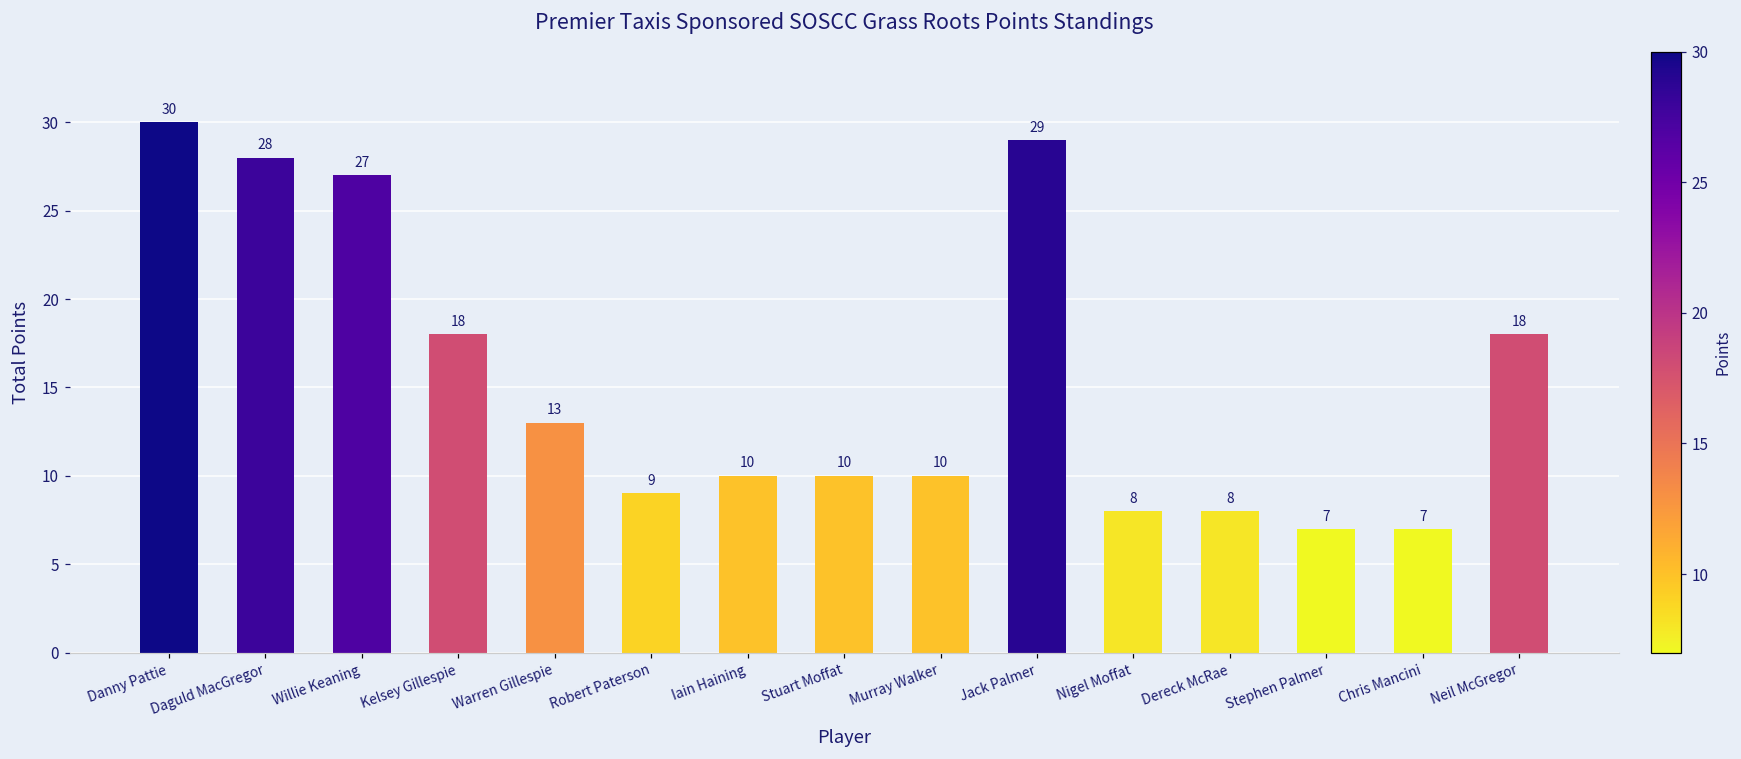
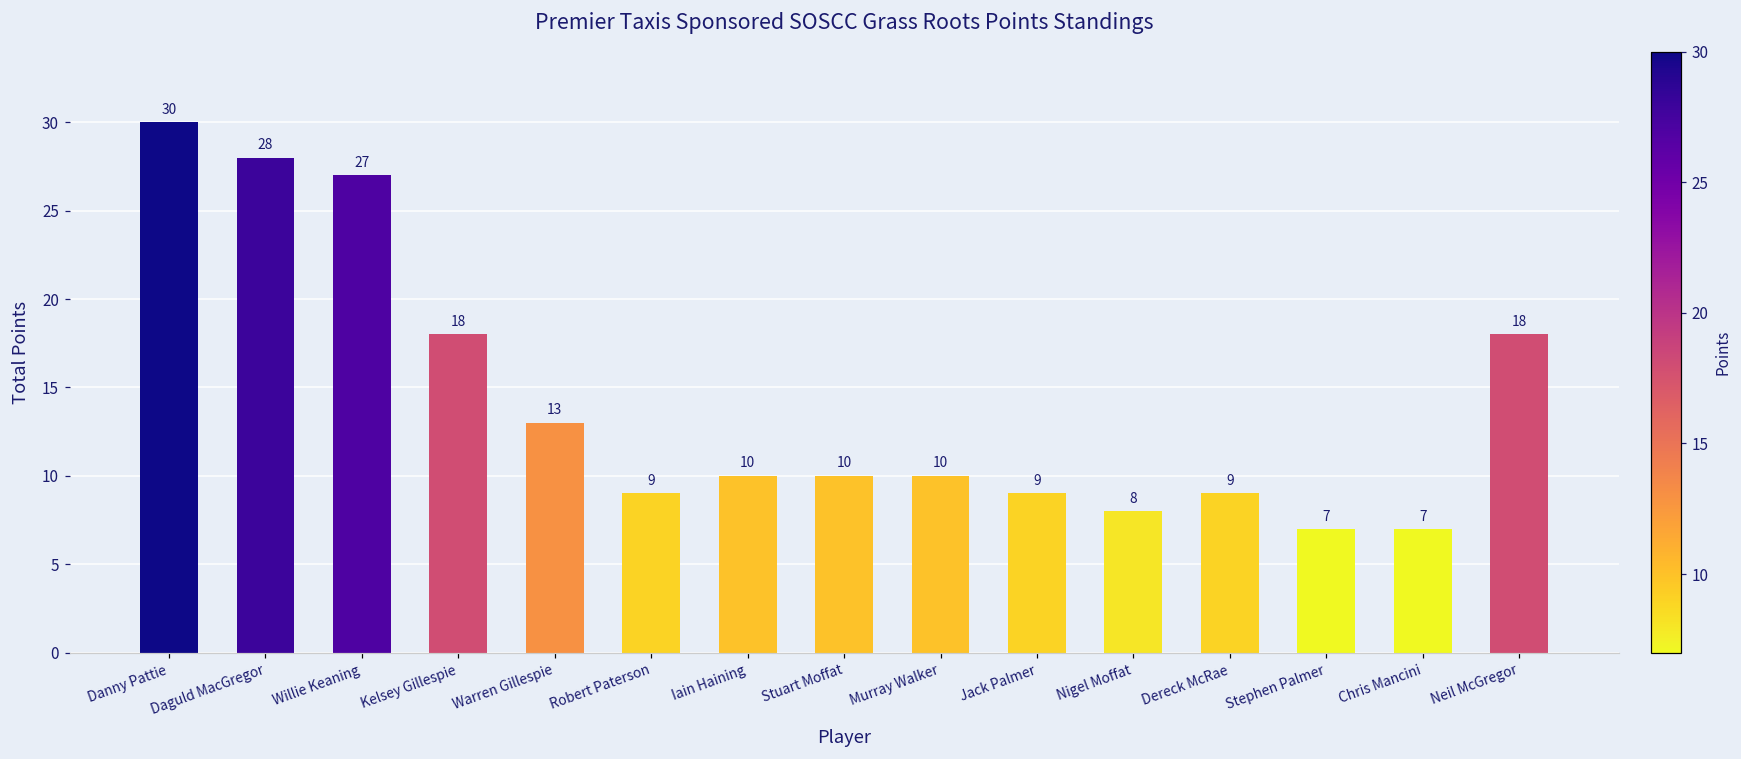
Jack Palmer: 29 -> 9
Dereck McRae: 8 -> 9
